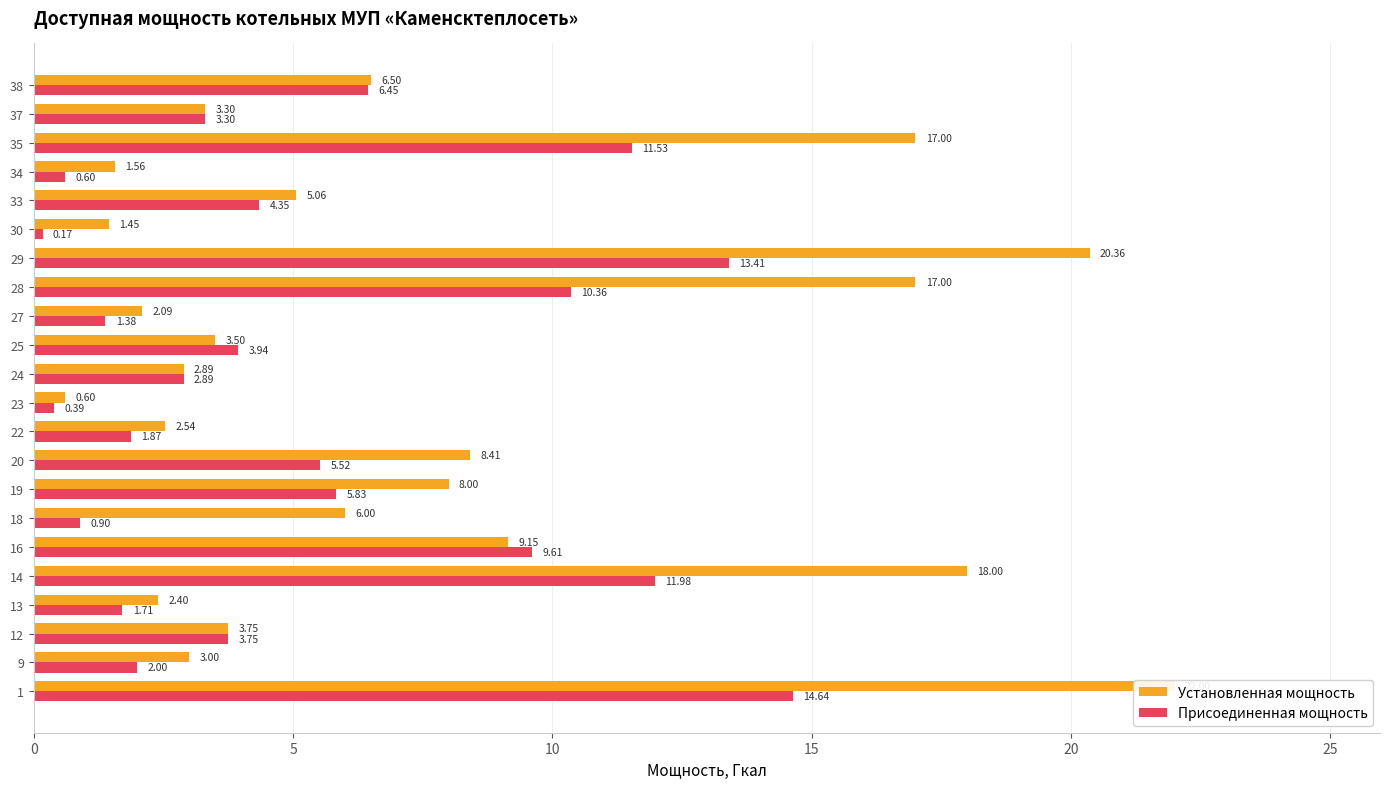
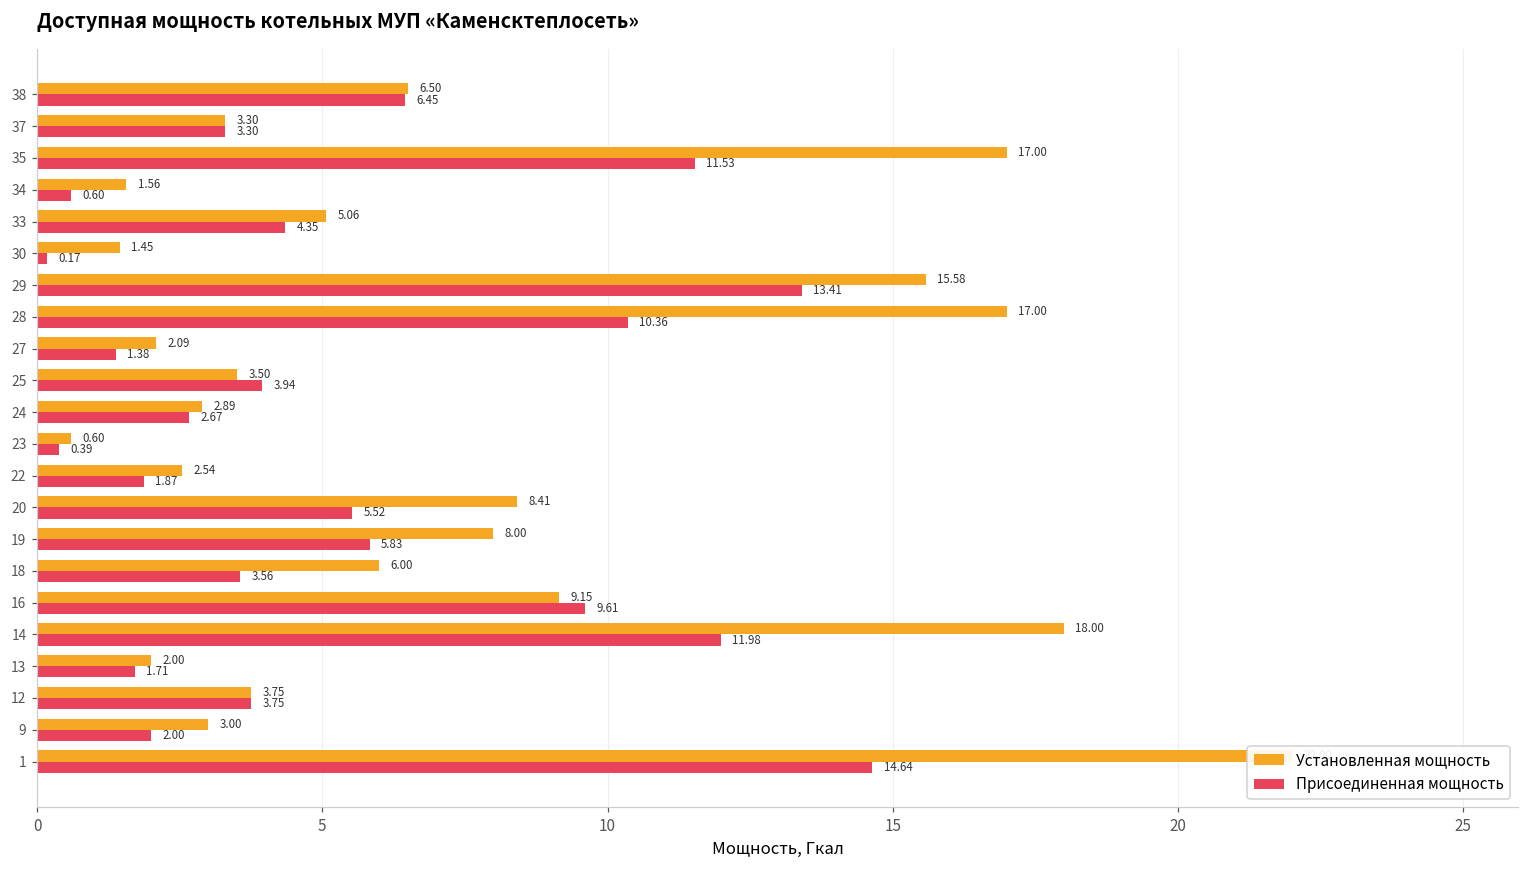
Установленная мощность, 29: 20.36 -> 15.58
Присоединенная мощность, 24: 2.89 -> 2.67
Присоединенная мощность, 18: 0.90 -> 3.56
Установленная мощность, 13: 2.40 -> 2.00
